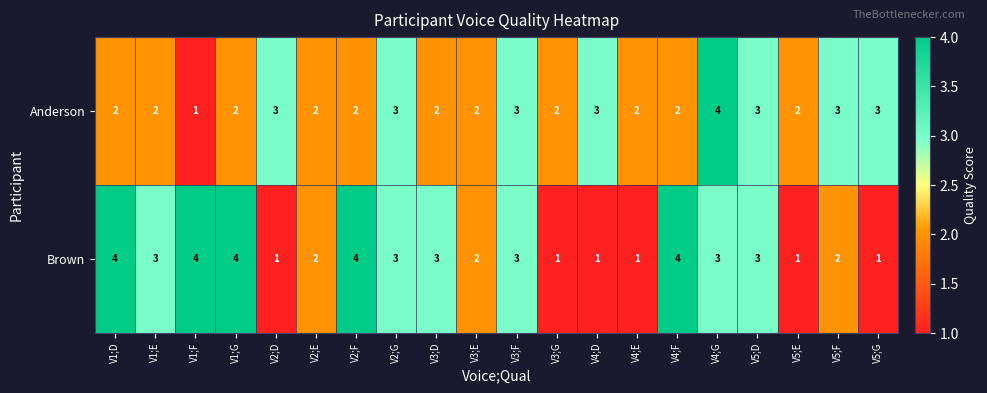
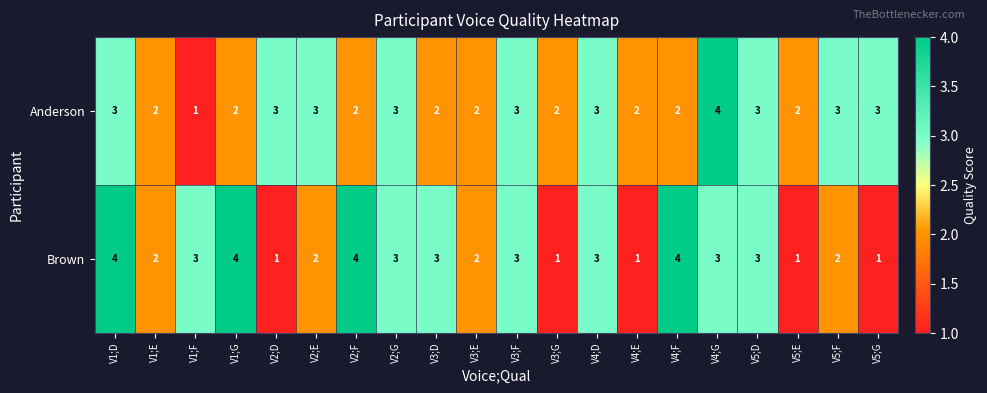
Anderson, V1;D: 2 -> 3
Anderson, V2;E: 2 -> 3
Brown, V1;E: 3 -> 2
Brown, V1;F: 4 -> 3
Brown, V4;D: 1 -> 3
